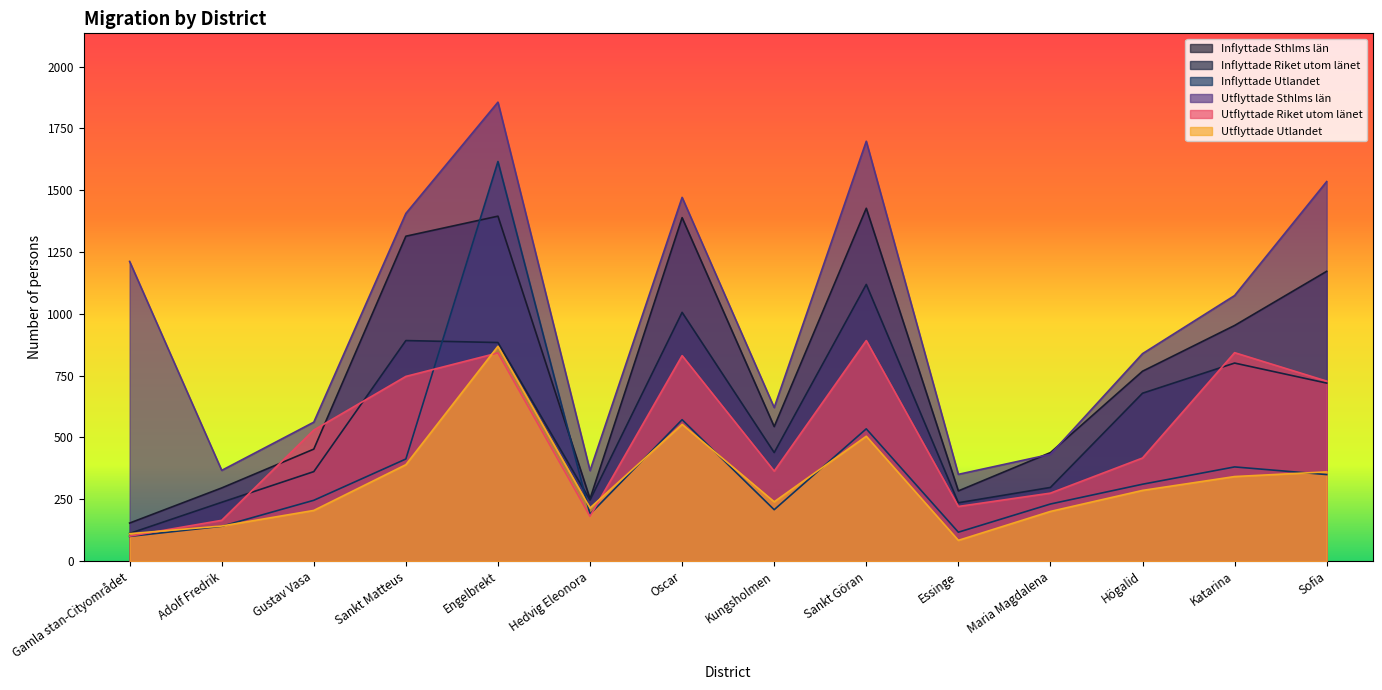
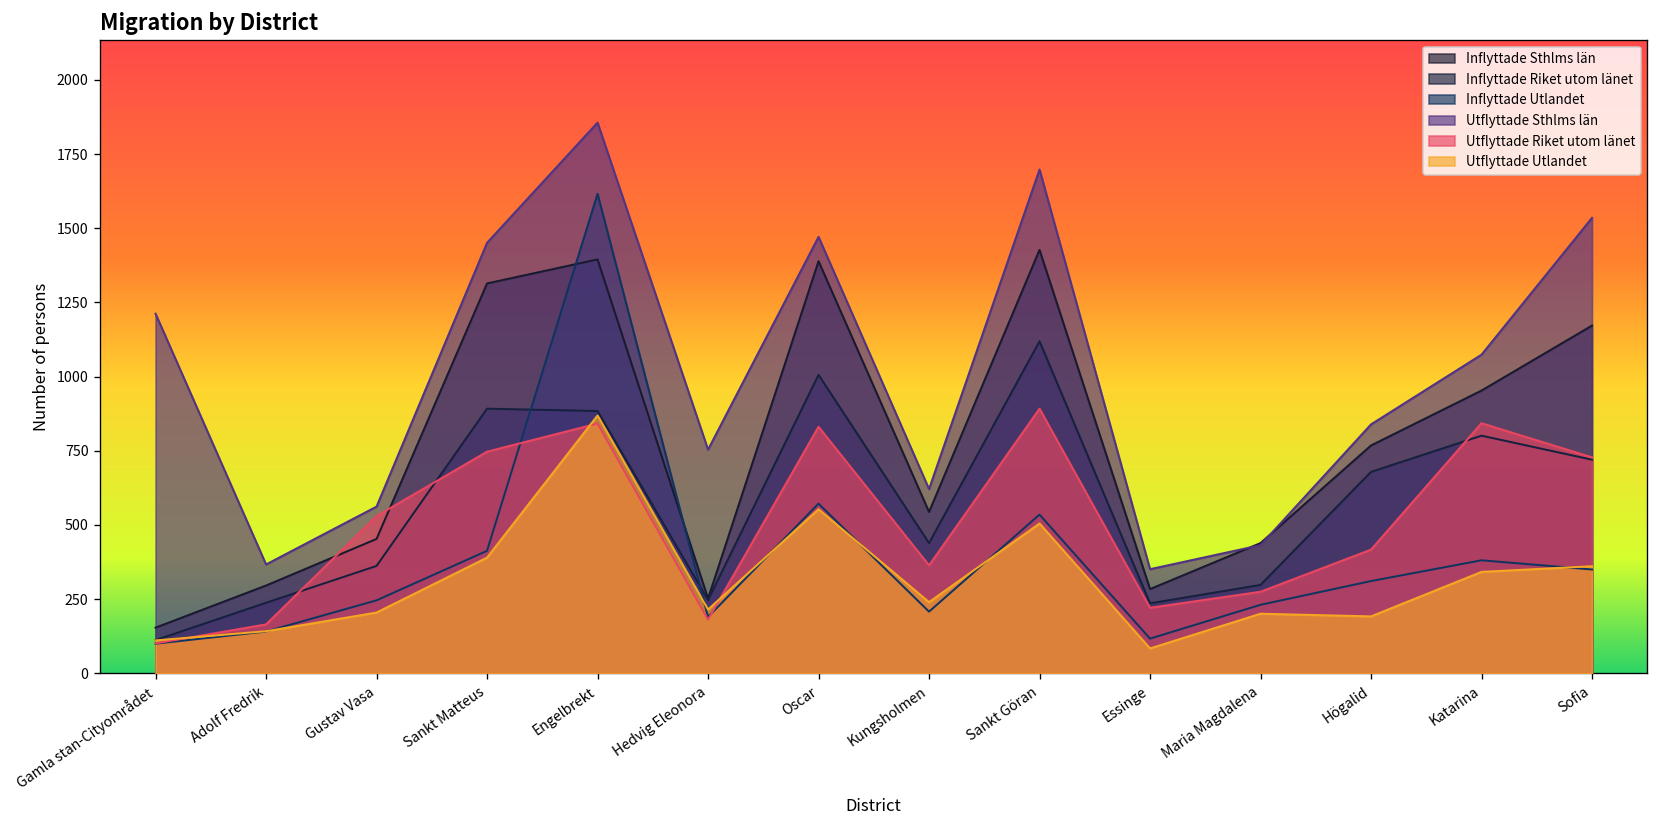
Utflyttade Sthlms län, Sankt Matteus: 1410 -> 1450
Utflyttade Sthlms län, Hedvig Eleonora: 370 -> 750
Utflyttade Utlandet, Högalid: 290 -> 190
